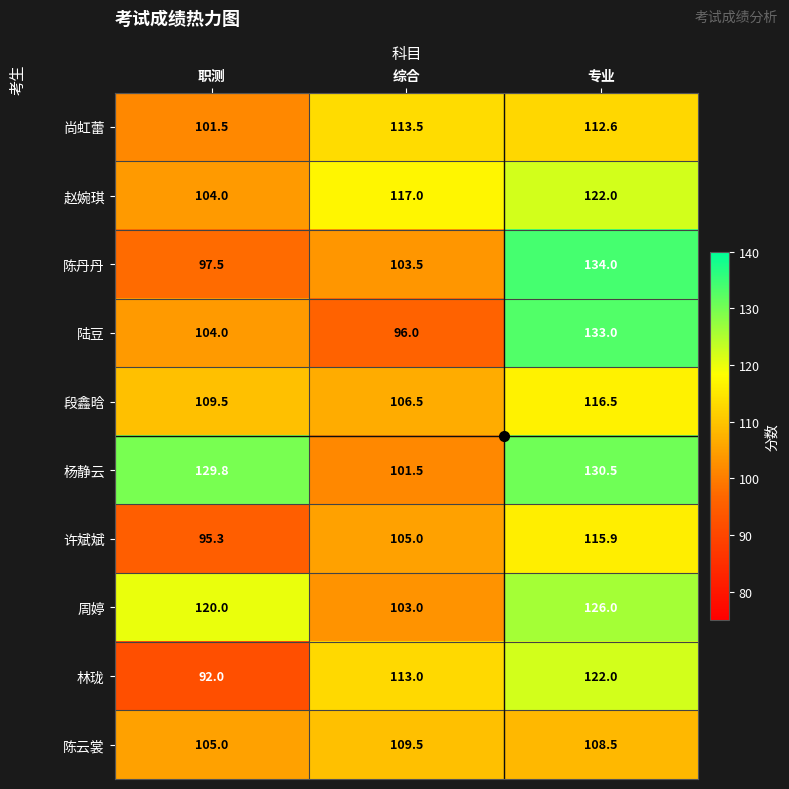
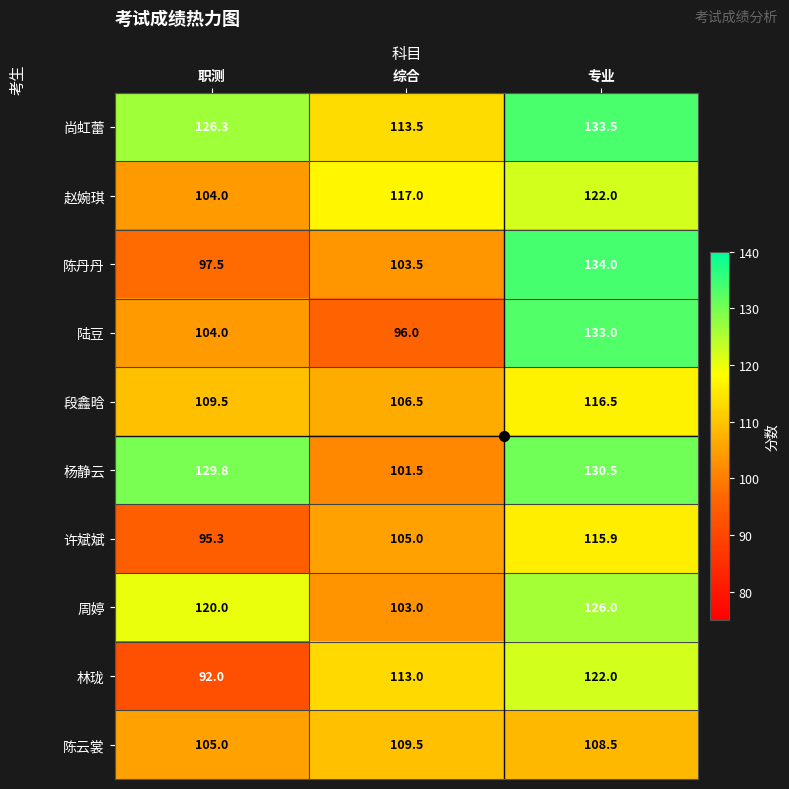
尚虹蕾, 职测: 101.5 -> 126.3
尚虹蕾, 专业: 112.6 -> 133.5
